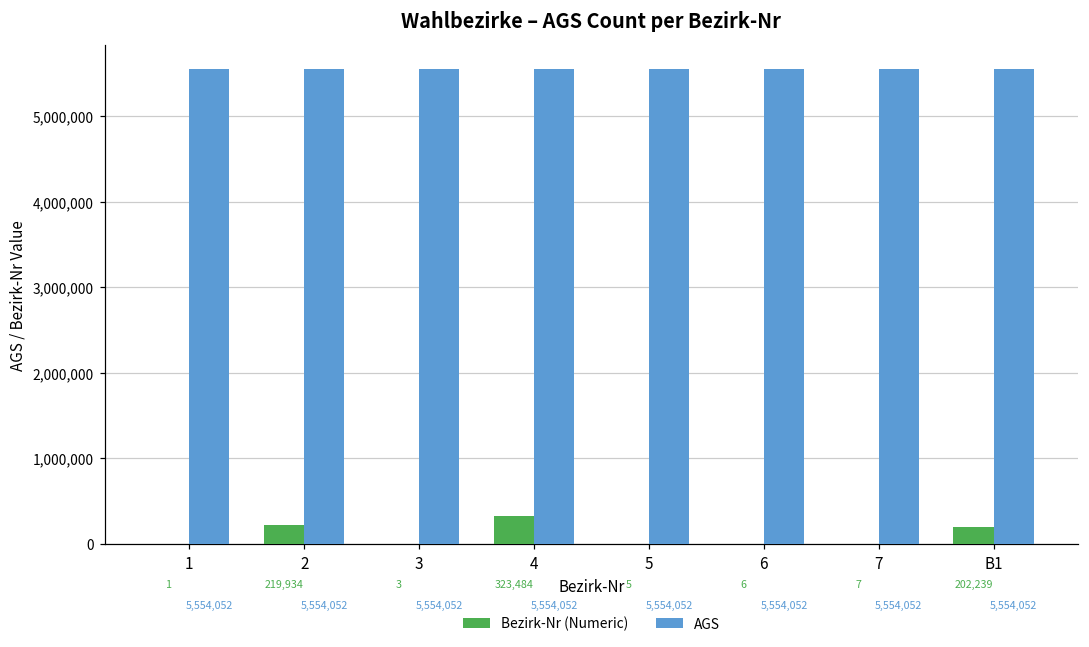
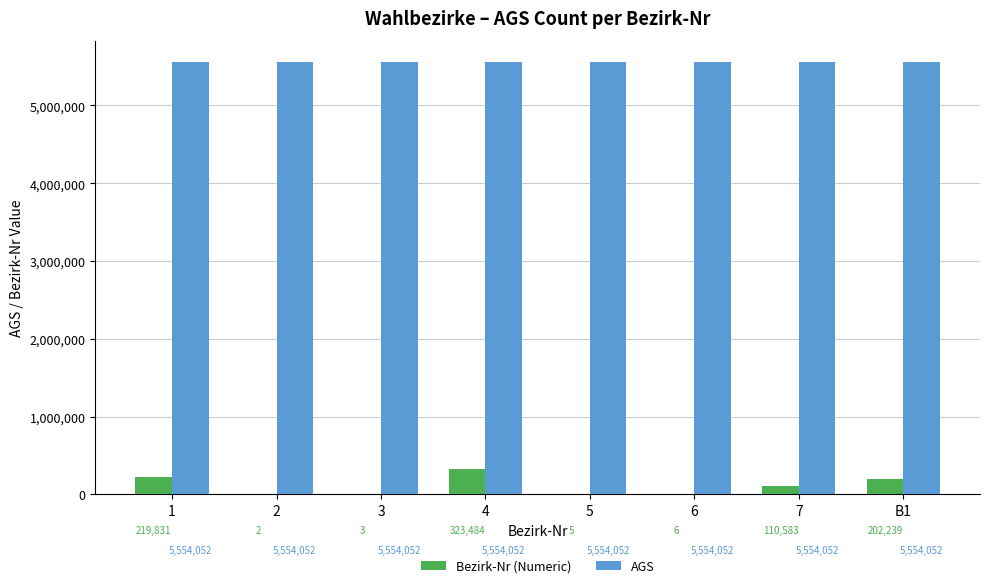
Bezirk-Nr (Numeric), 1: 1 -> 219,831
Bezirk-Nr (Numeric), 2: 219,934 -> 2
Bezirk-Nr (Numeric), 7: 7 -> 110,583
